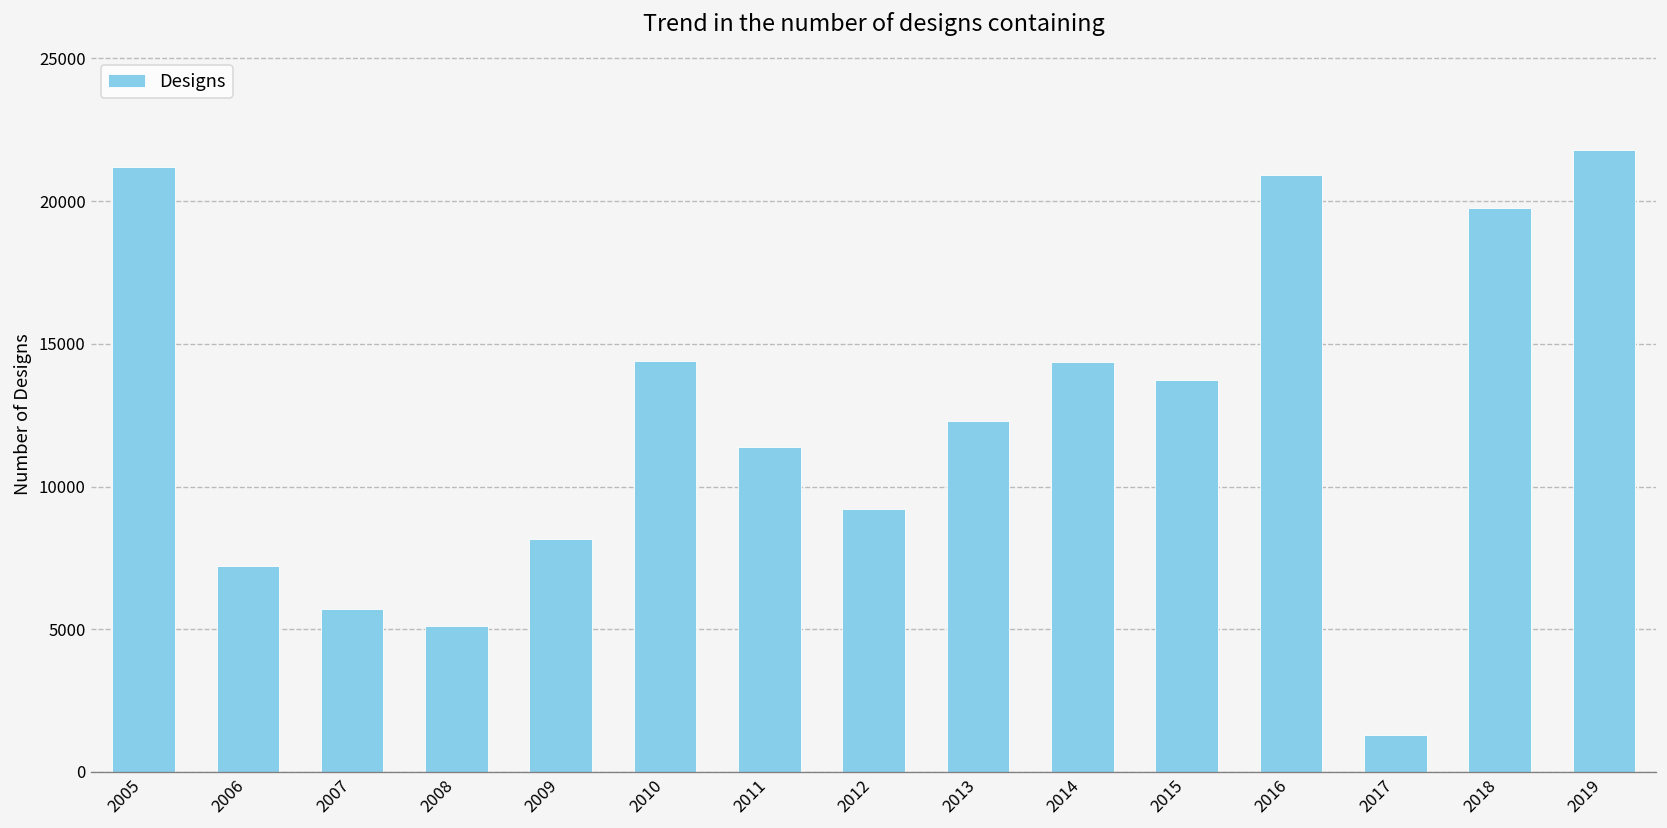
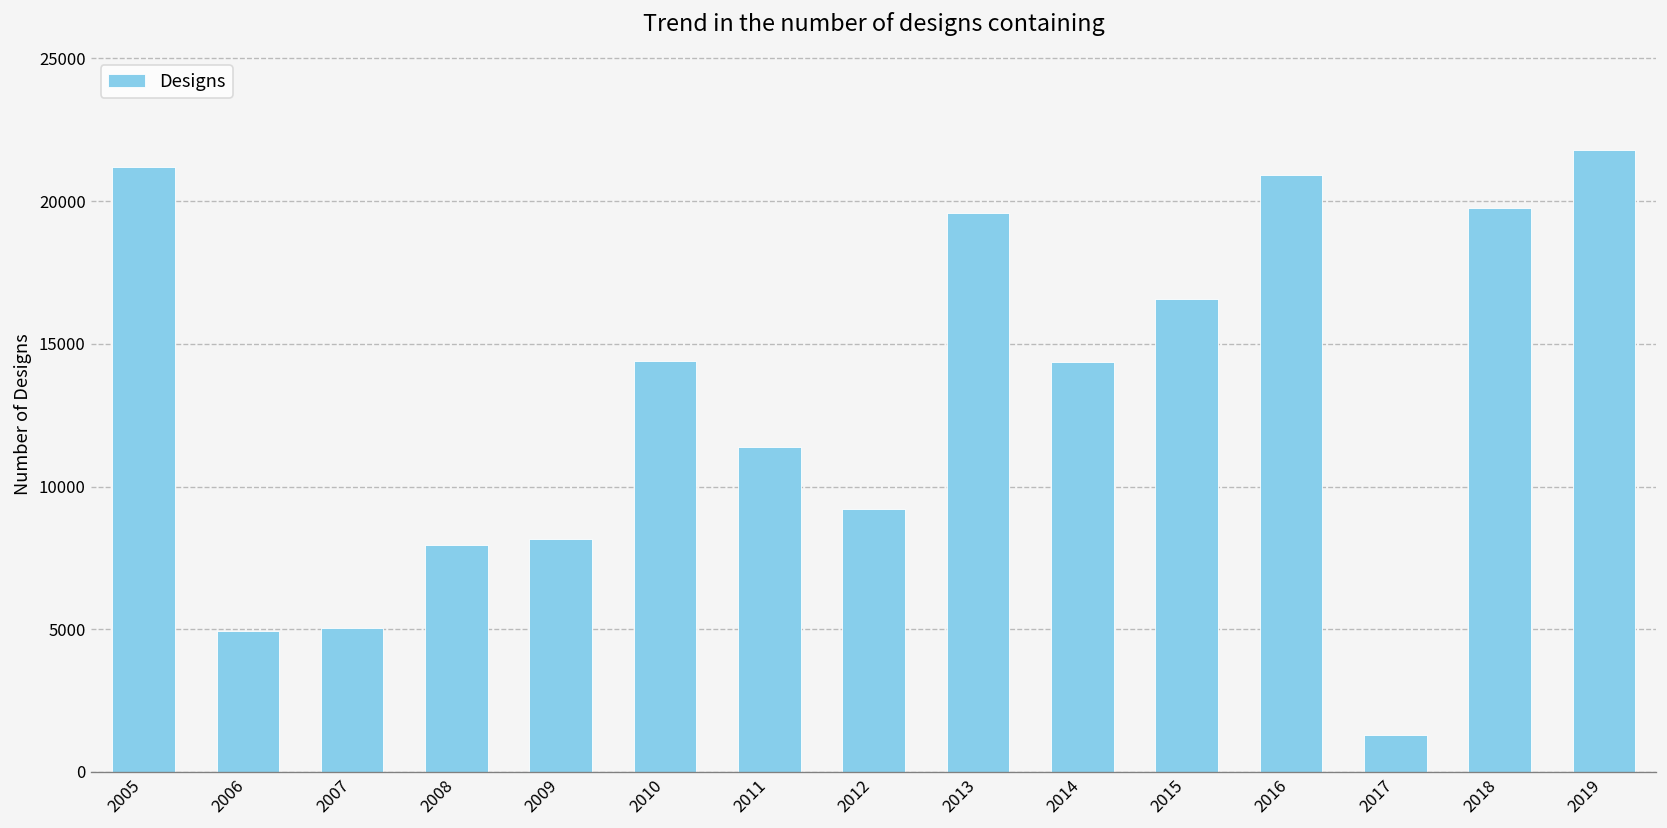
2006: 7200 -> 4900
2007: 5700 -> 5100
2008: 5100 -> 8000
2013: 12300 -> 19600
2015: 13700 -> 16600
